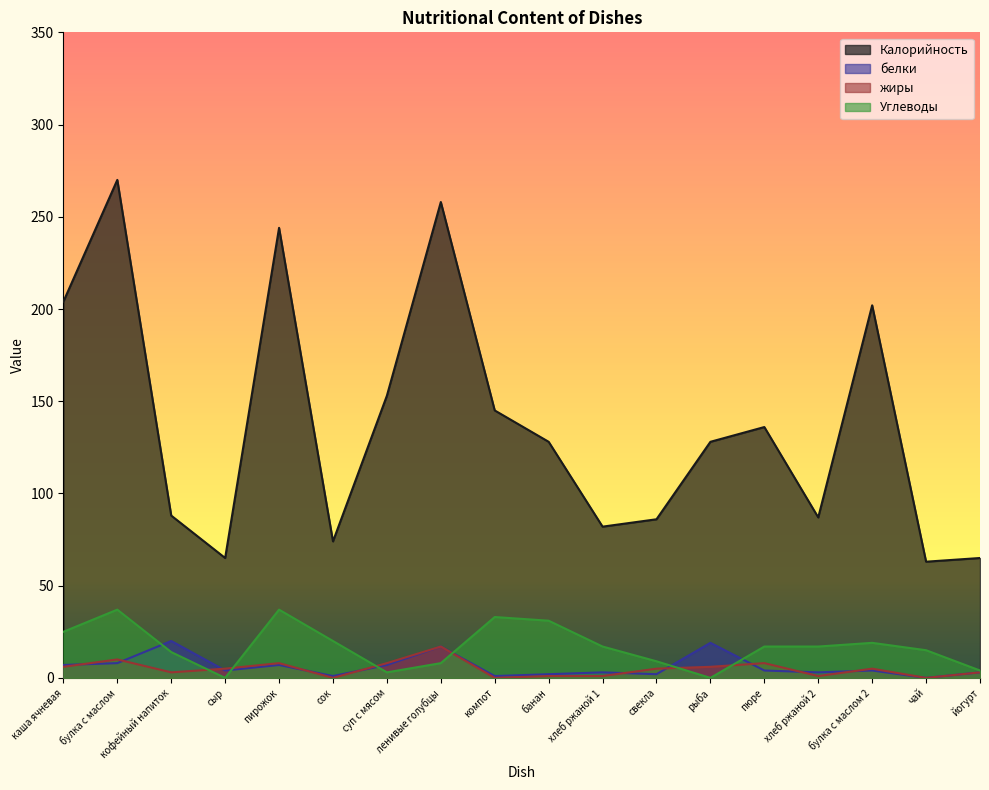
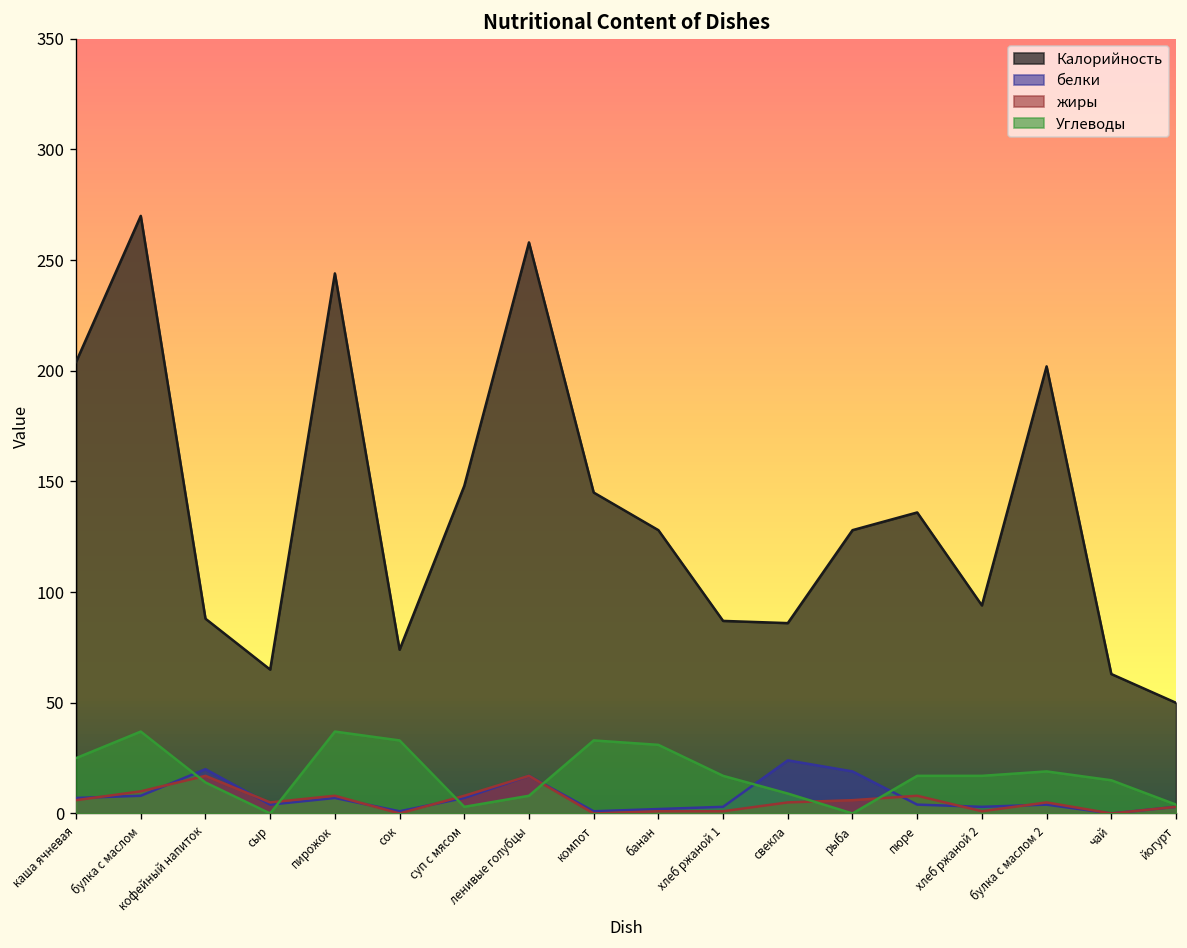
жиры, кофейный напиток: 3 -> 17
Углеводы, сок: 20 -> 33
Калорийность, суп с мясом: 153 -> 148
Калорийность, хлеб ржаной 1: 82 -> 87
белки, свекла: 2 -> 24
Калорийность, хлеб ржаной 2: 87 -> 94
Калорийность, йогурт: 65 -> 50
